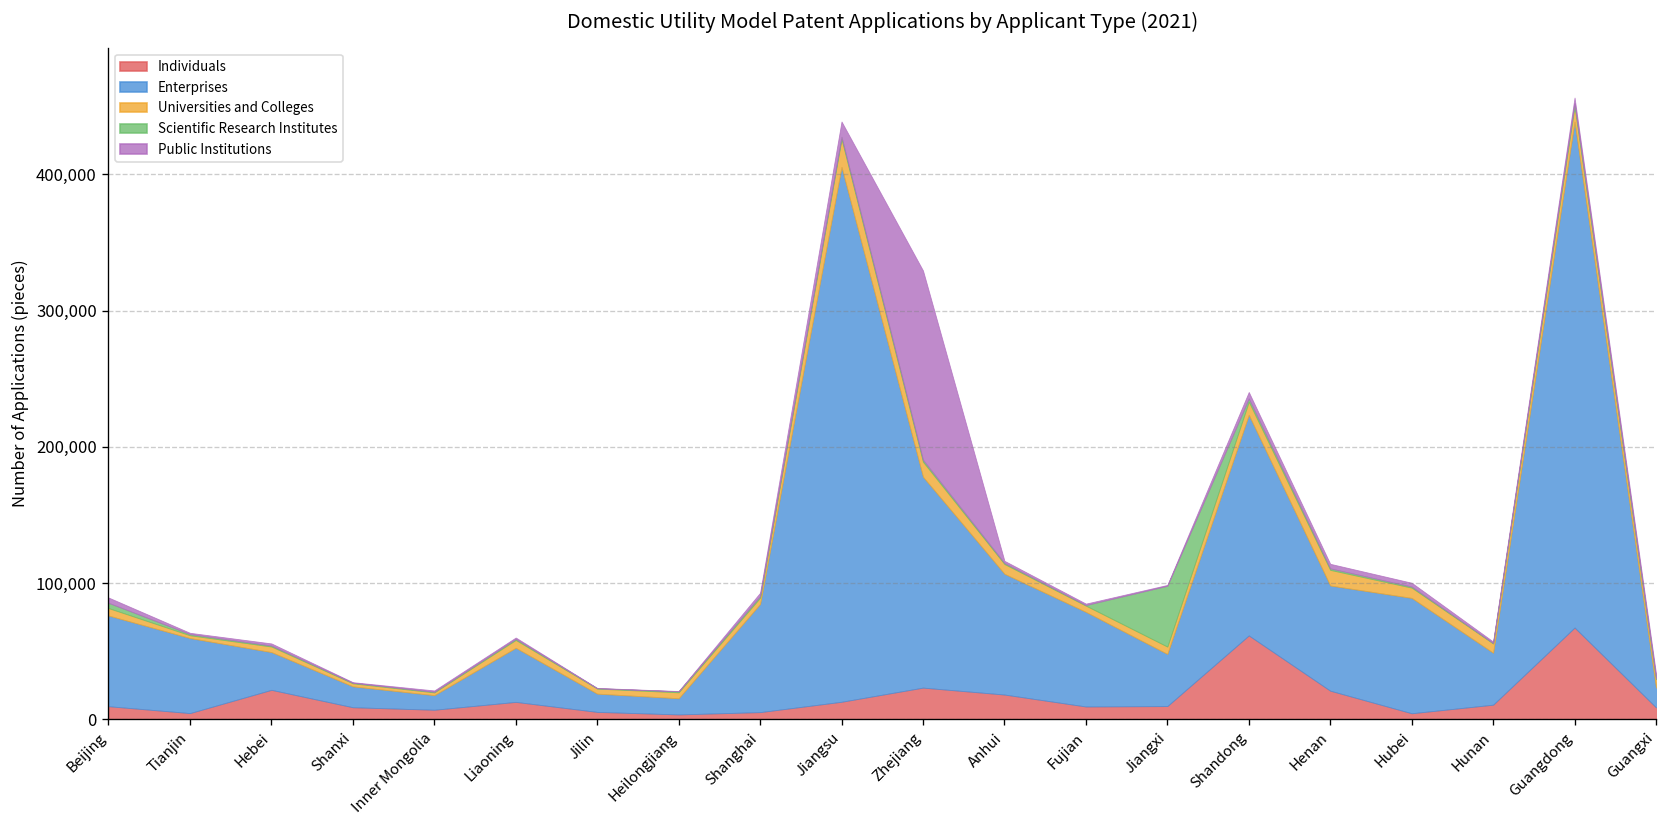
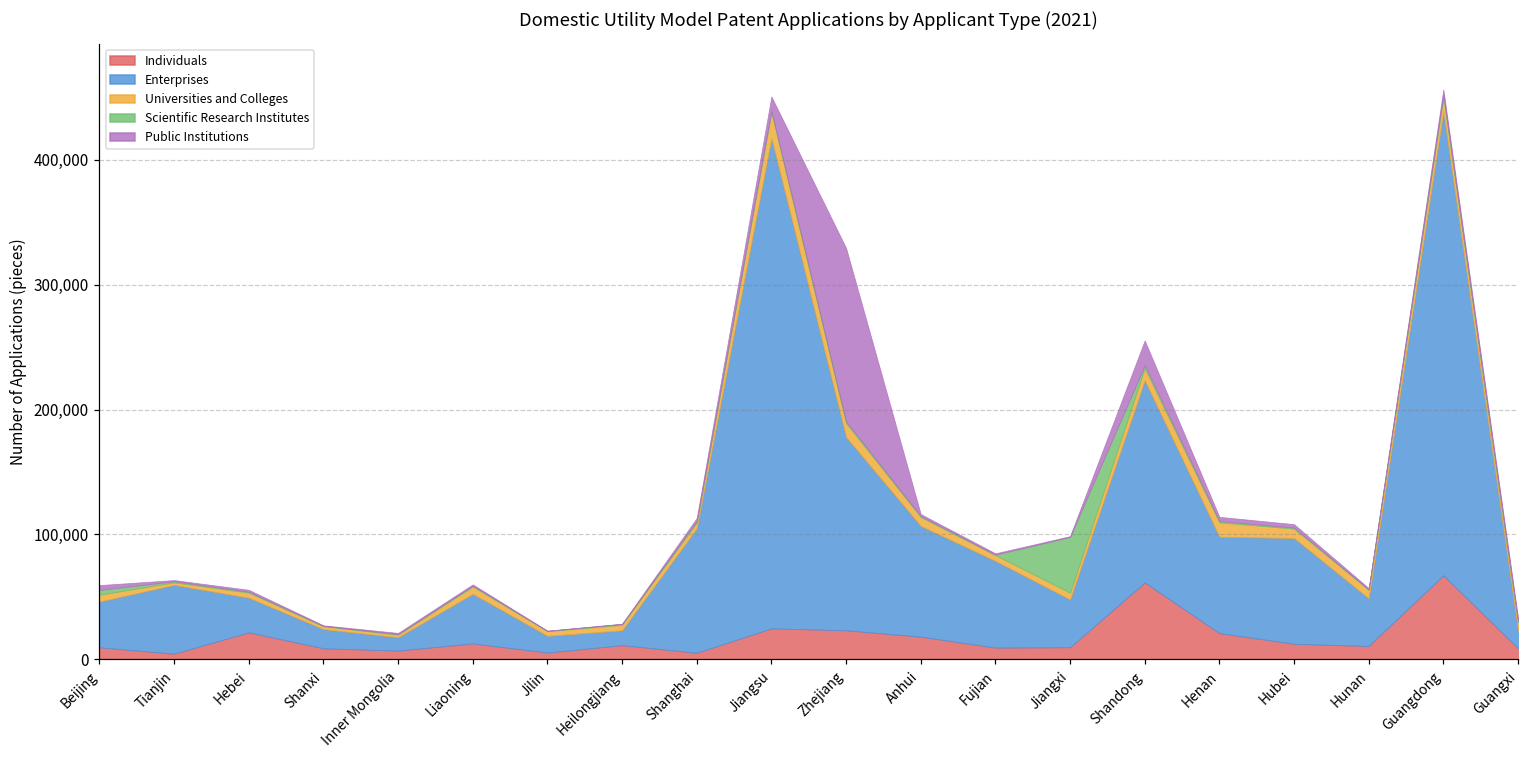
Enterprises, Beijing: 67,000 -> 37,000
Individuals, Heilongjiang: 4,000 -> 11,000
Enterprises, Shanghai: 79,000 -> 100,000
Individuals, Jiangsu: 13,000 -> 25,000
Public Institutions, Shandong: 5,000 -> 20,000
Individuals, Hubei: 4,000 -> 13,000
